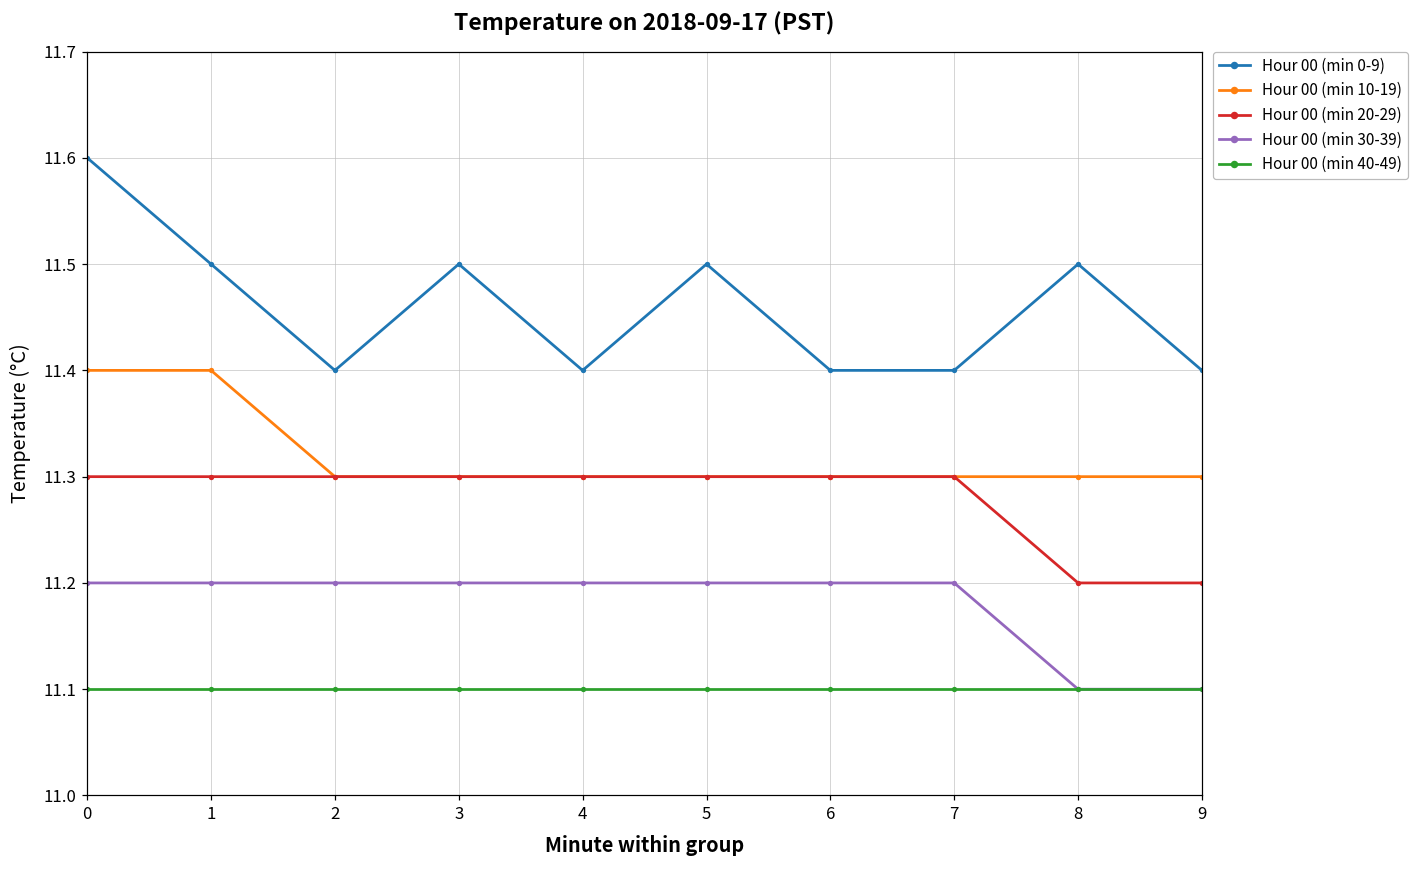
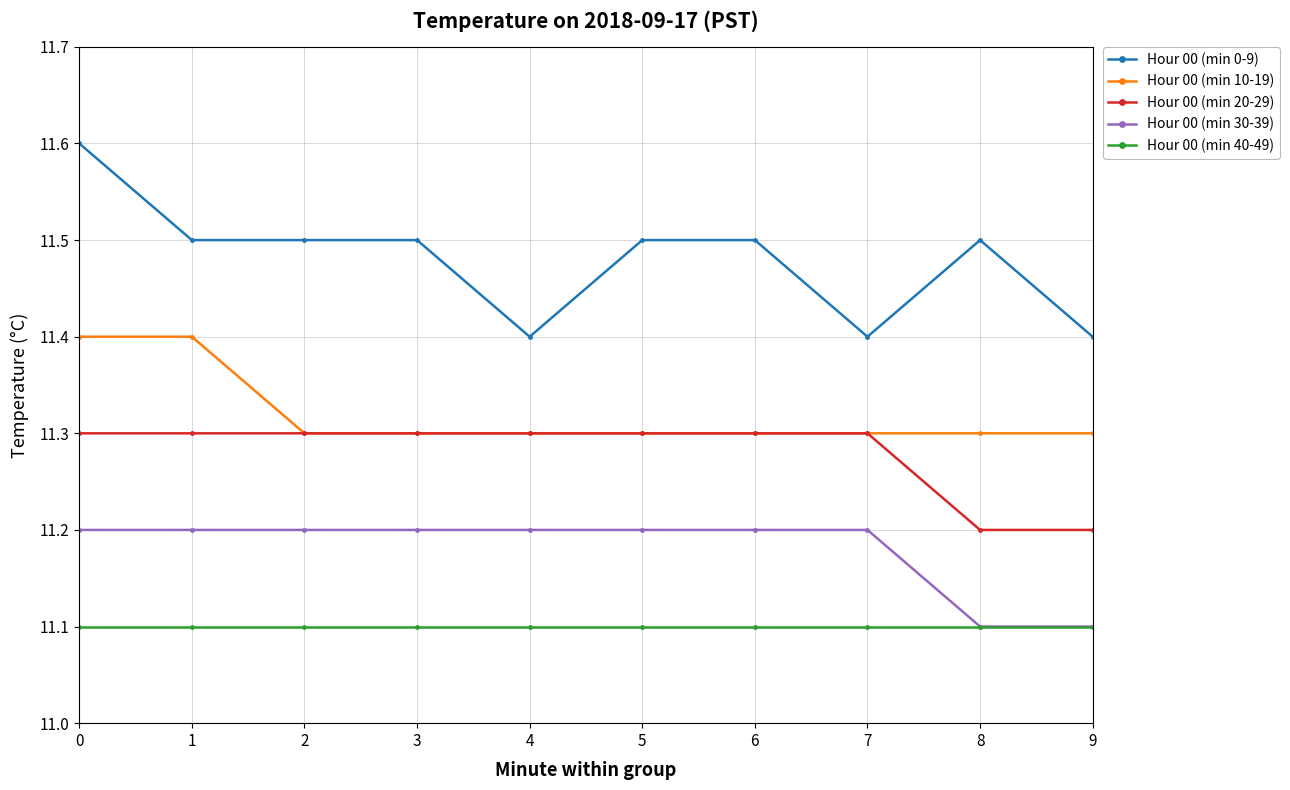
Hour 00 (min 0-9), 2: 11.4 -> 11.5
Hour 00 (min 0-9), 6: 11.4 -> 11.5
